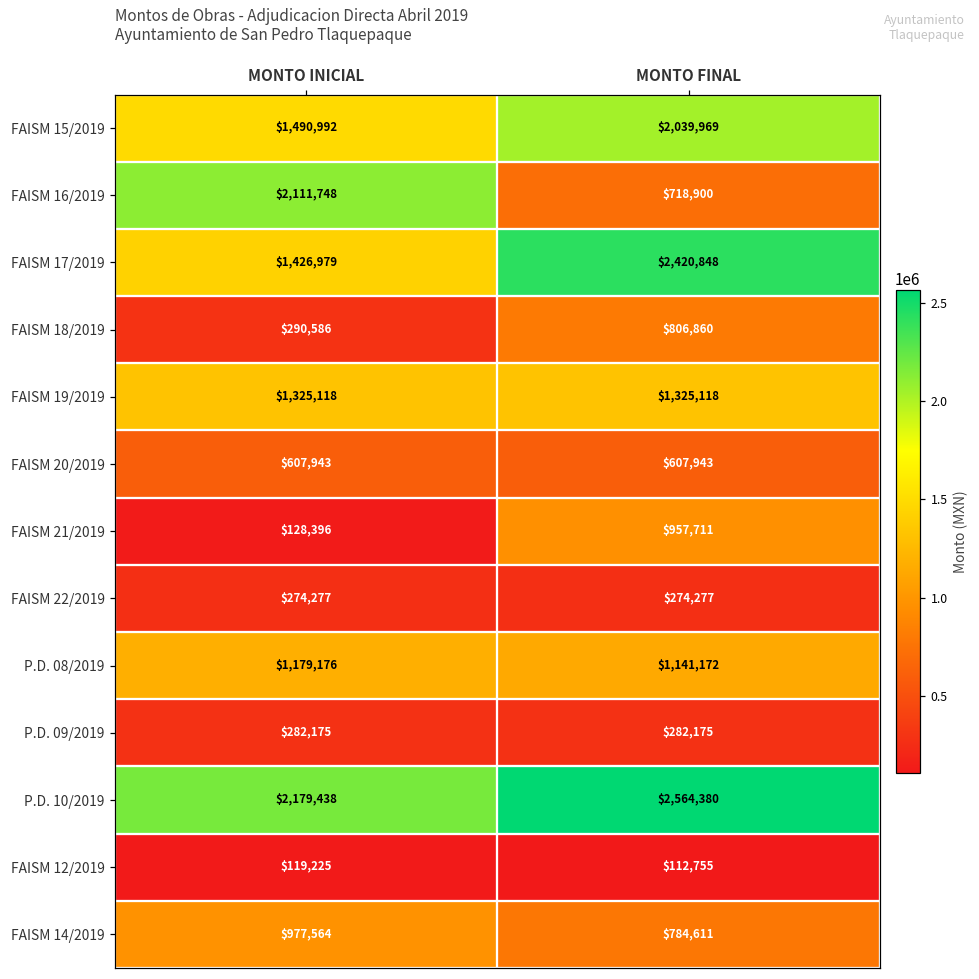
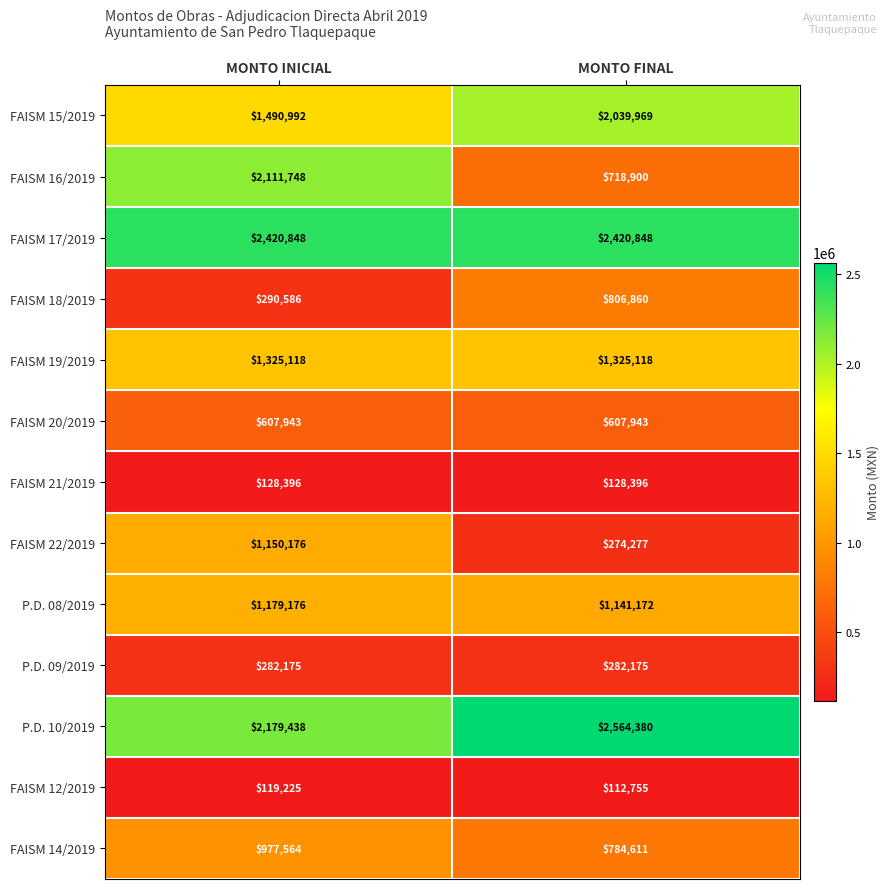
FAISM 17/2019, MONTO INICIAL: $1,426,979 -> $2,420,848
FAISM 21/2019, MONTO FINAL: $957,711 -> $128,396
FAISM 22/2019, MONTO INICIAL: $274,277 -> $1,150,176
